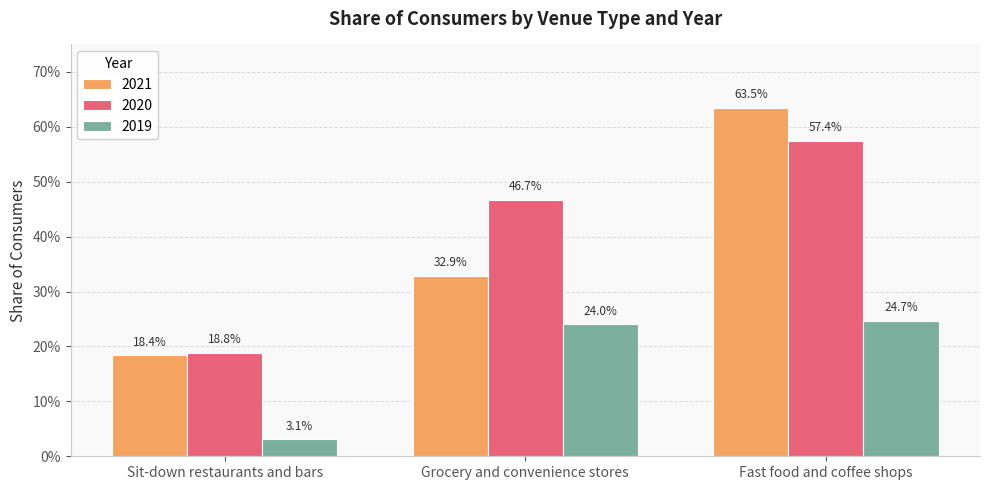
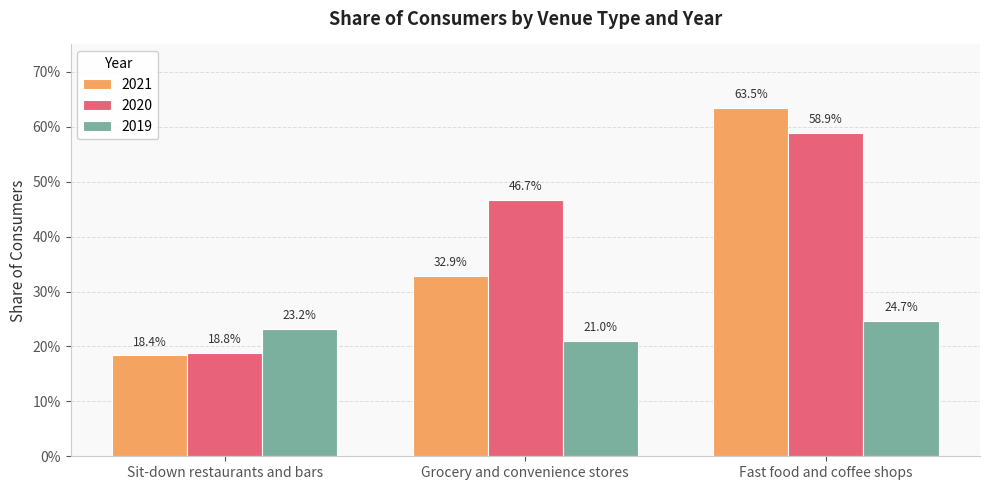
2019, Sit-down restaurants and bars: 3.1% -> 23.2%
2019, Grocery and convenience stores: 24.0% -> 21.0%
2020, Fast food and coffee shops: 57.4% -> 58.9%
